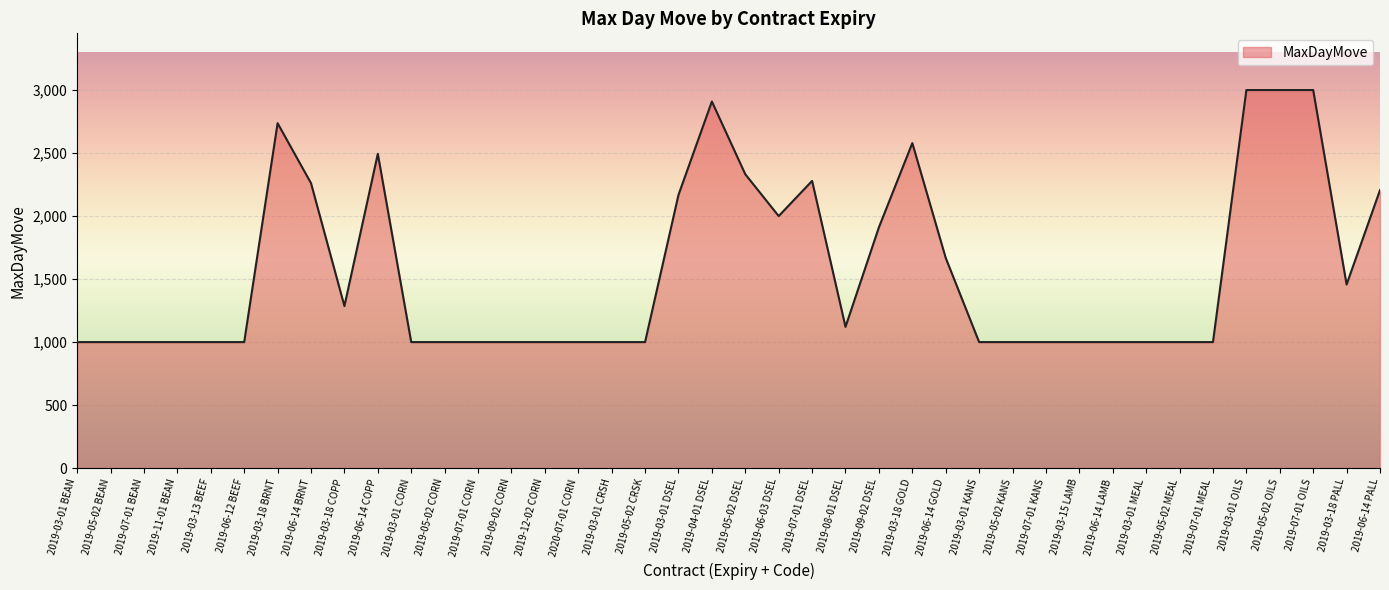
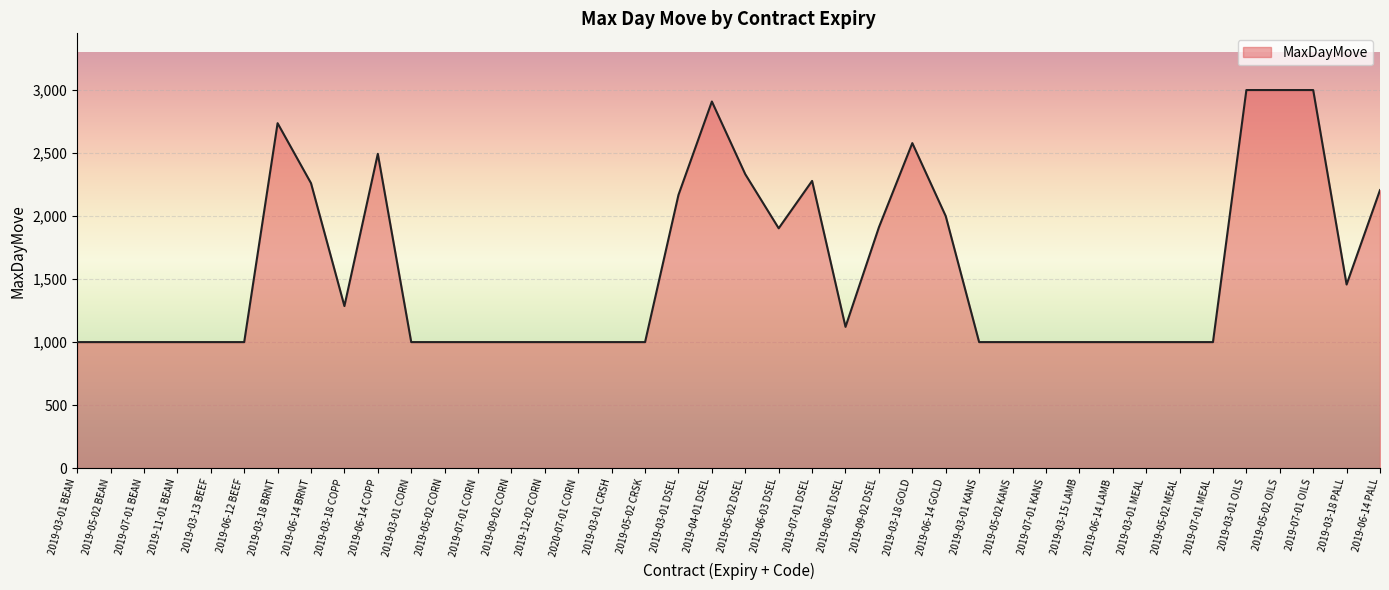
2019-06-03 DSEL: 2,000 -> 1,900
2019-06-14 GOLD: 1,670 -> 2,000
